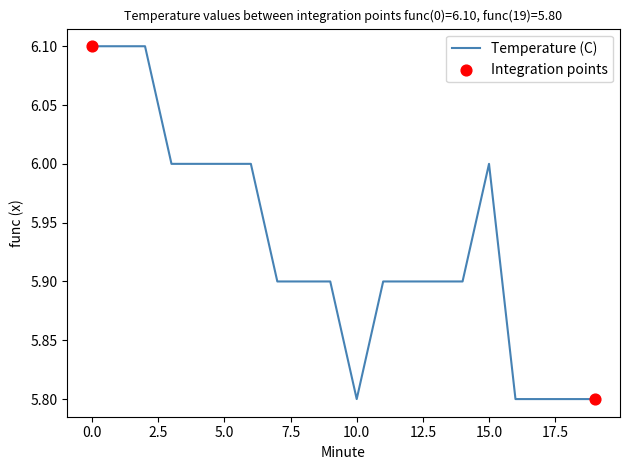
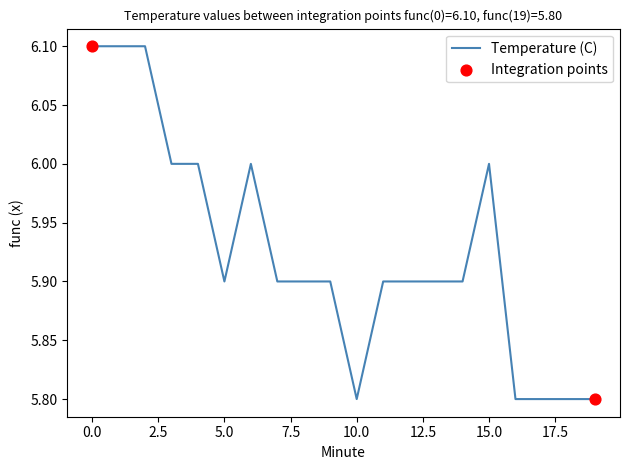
Temperature (C), 5.0: 6.0 -> 5.9
